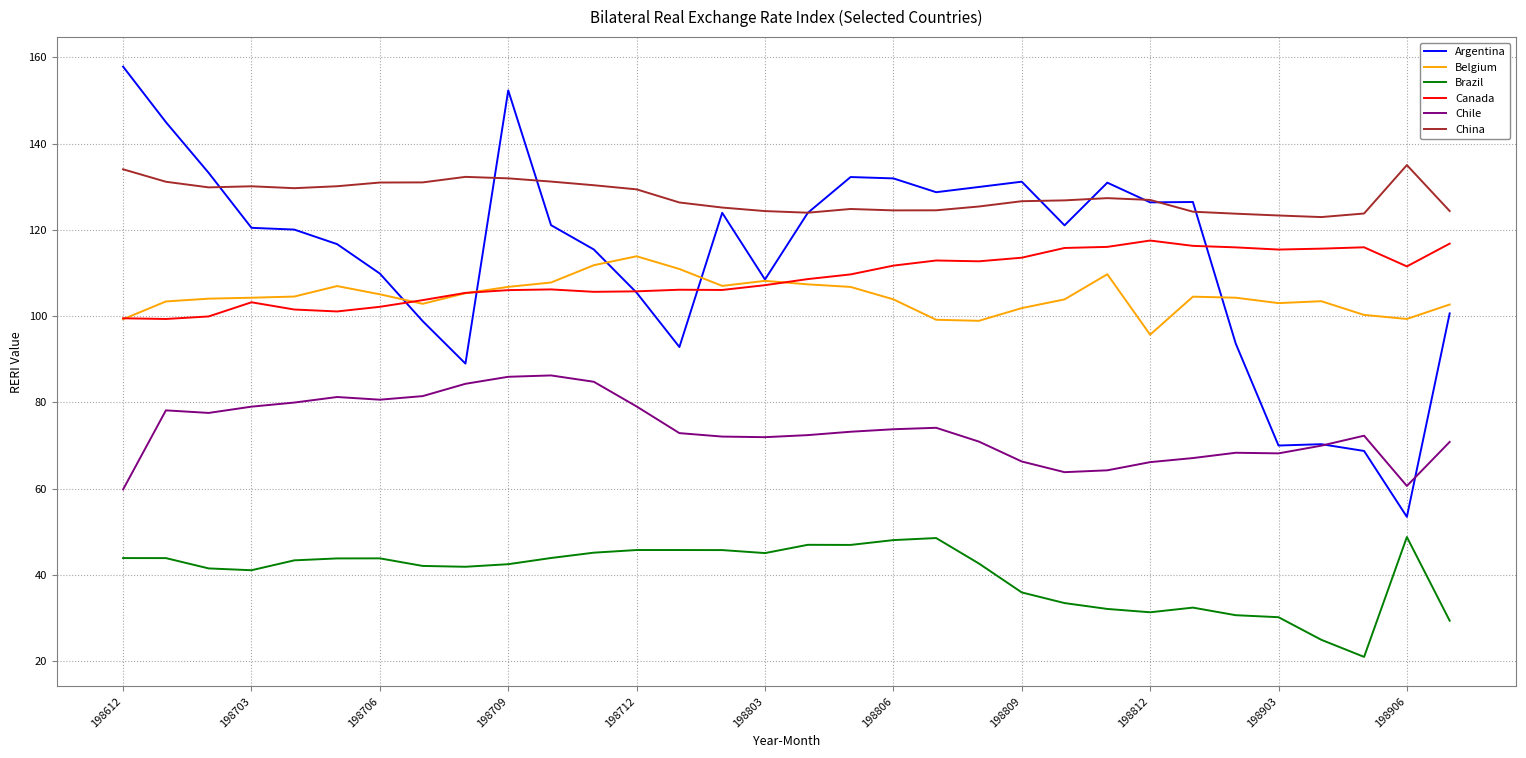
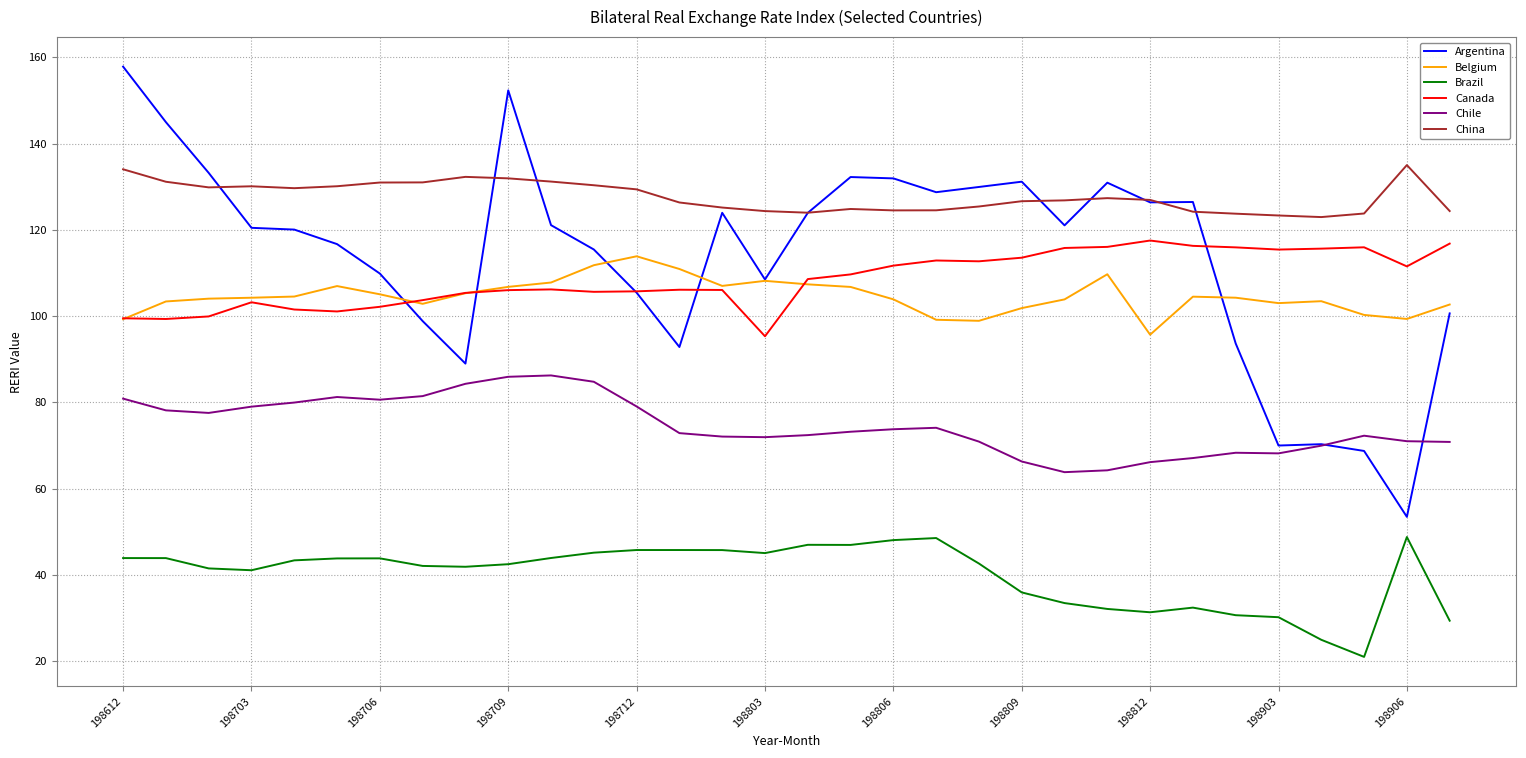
Chile, 198612: 60 -> 81
Canada, 198803: 107 -> 95
Chile, 198906: 61 -> 71
